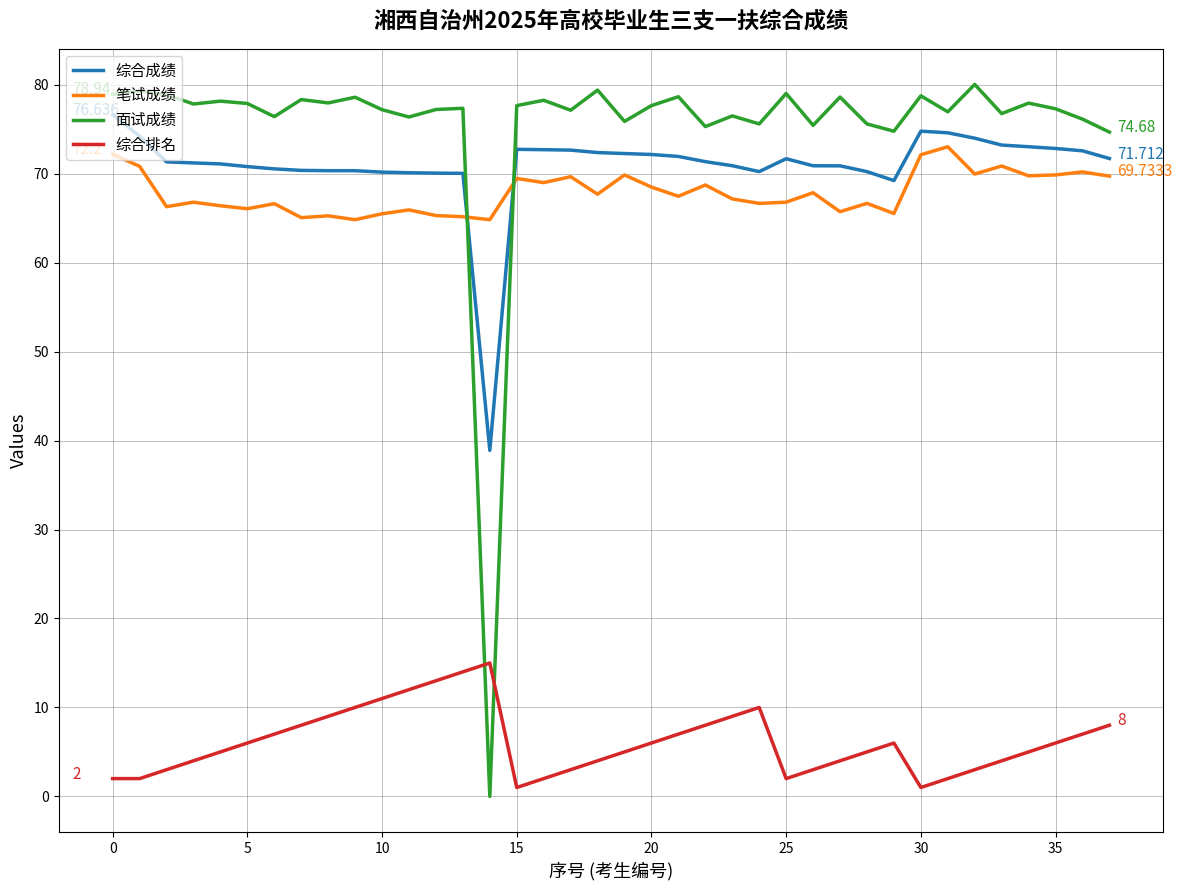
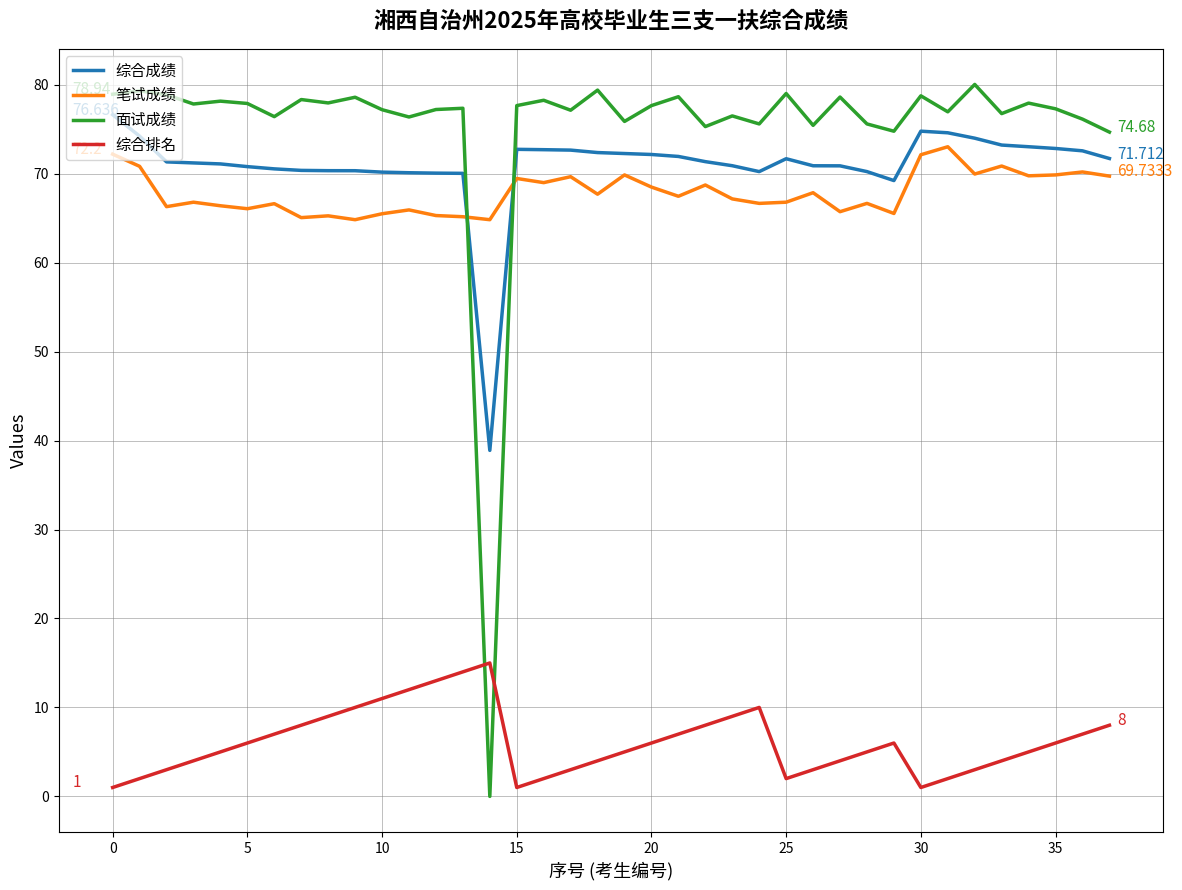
综合排名, 0: 2 -> 1
